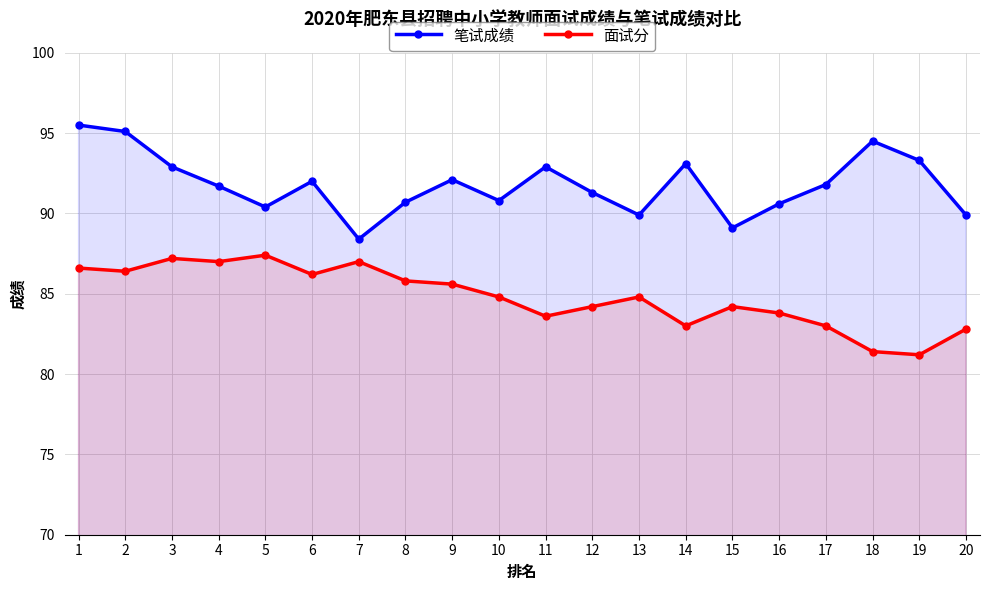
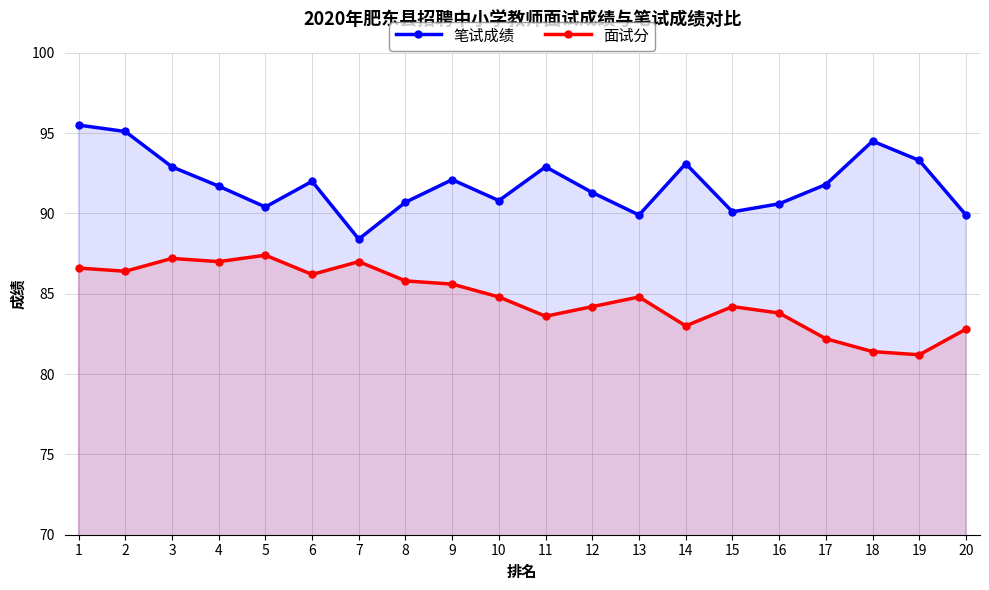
笔试成绩, 15: 89.1 -> 90.1
面试分, 17: 83.0 -> 82.2
